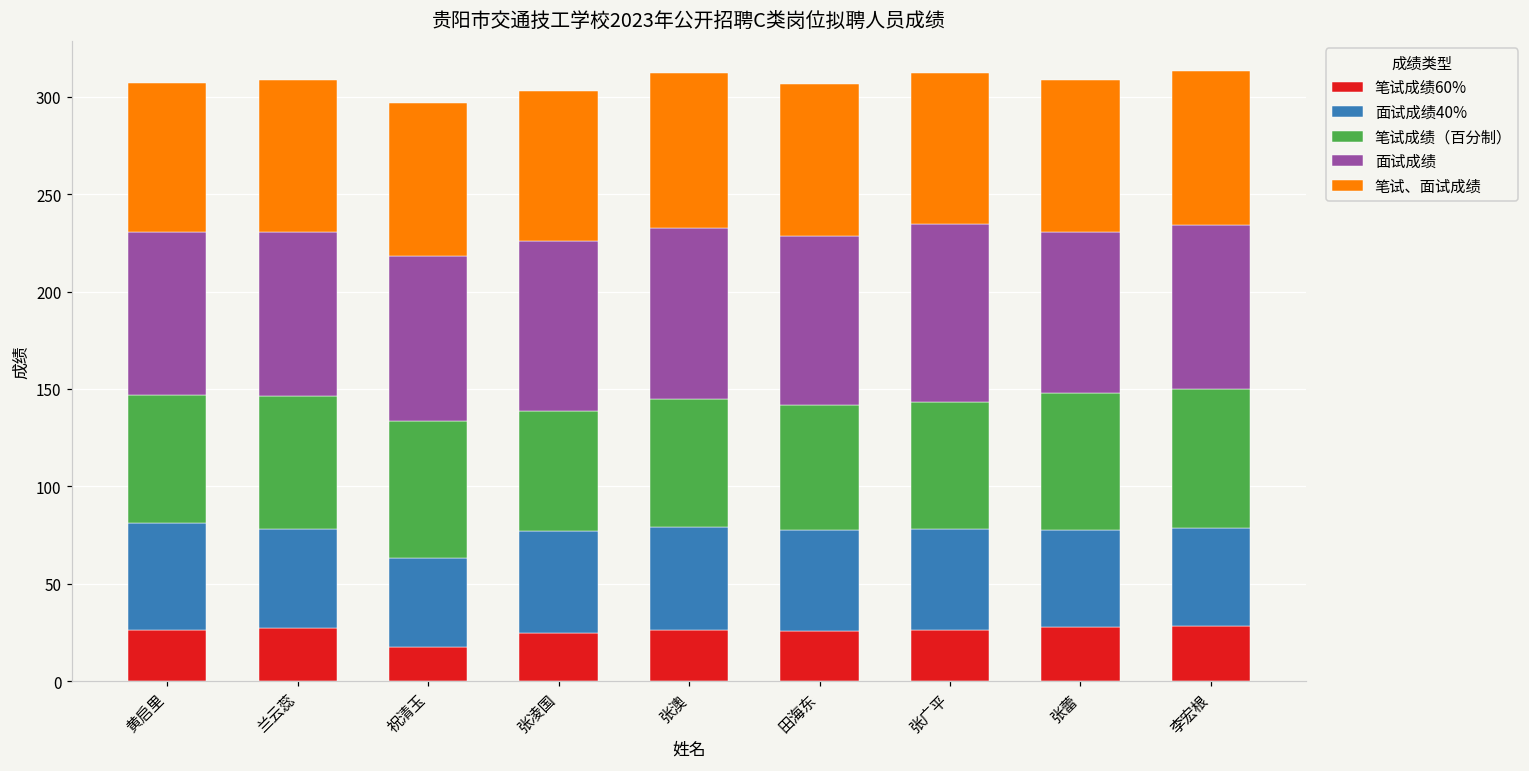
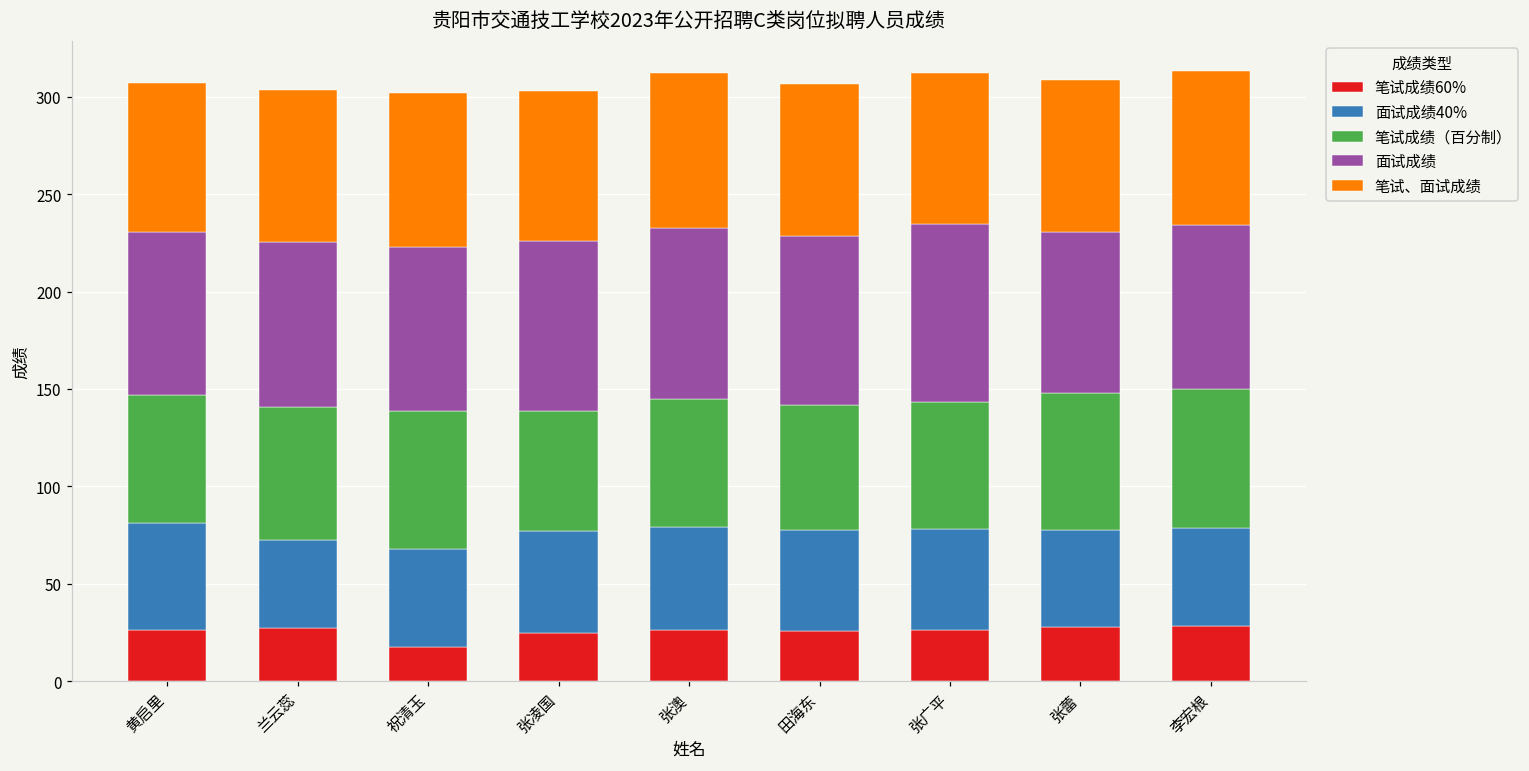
面试成绩40%, 兰云蕊: 51 -> 45
面试成绩40%, 祝清玉: 46 -> 51
